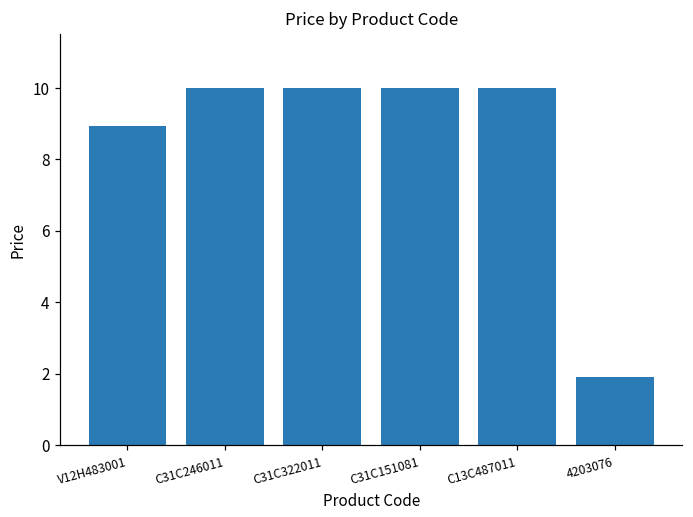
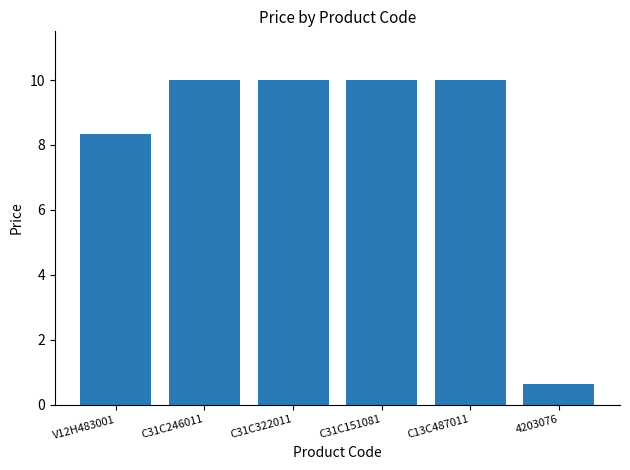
V12H483001: 9.0 -> 8.3
4203076: 1.9 -> 0.6
